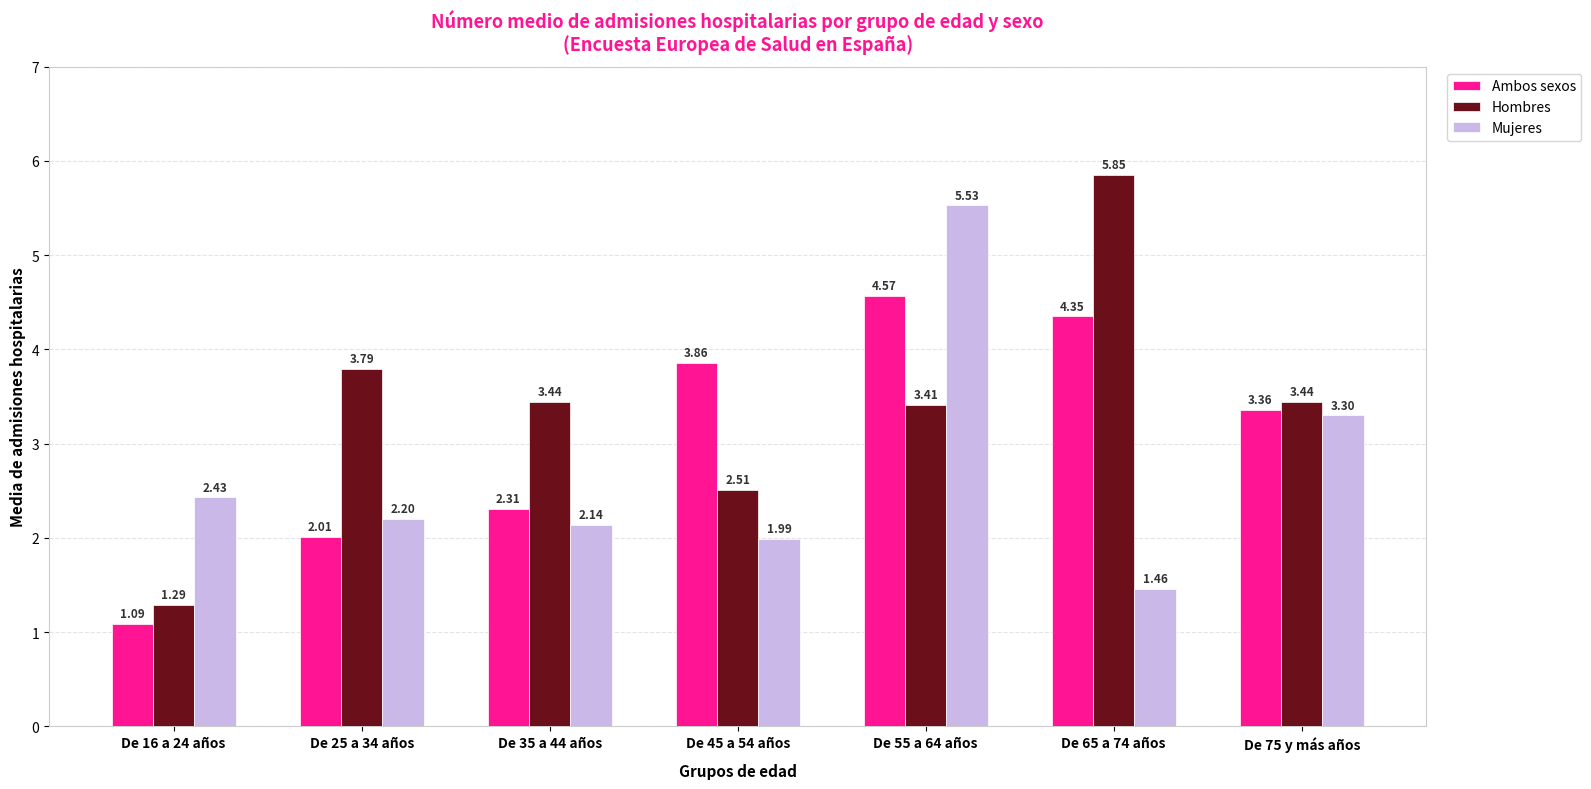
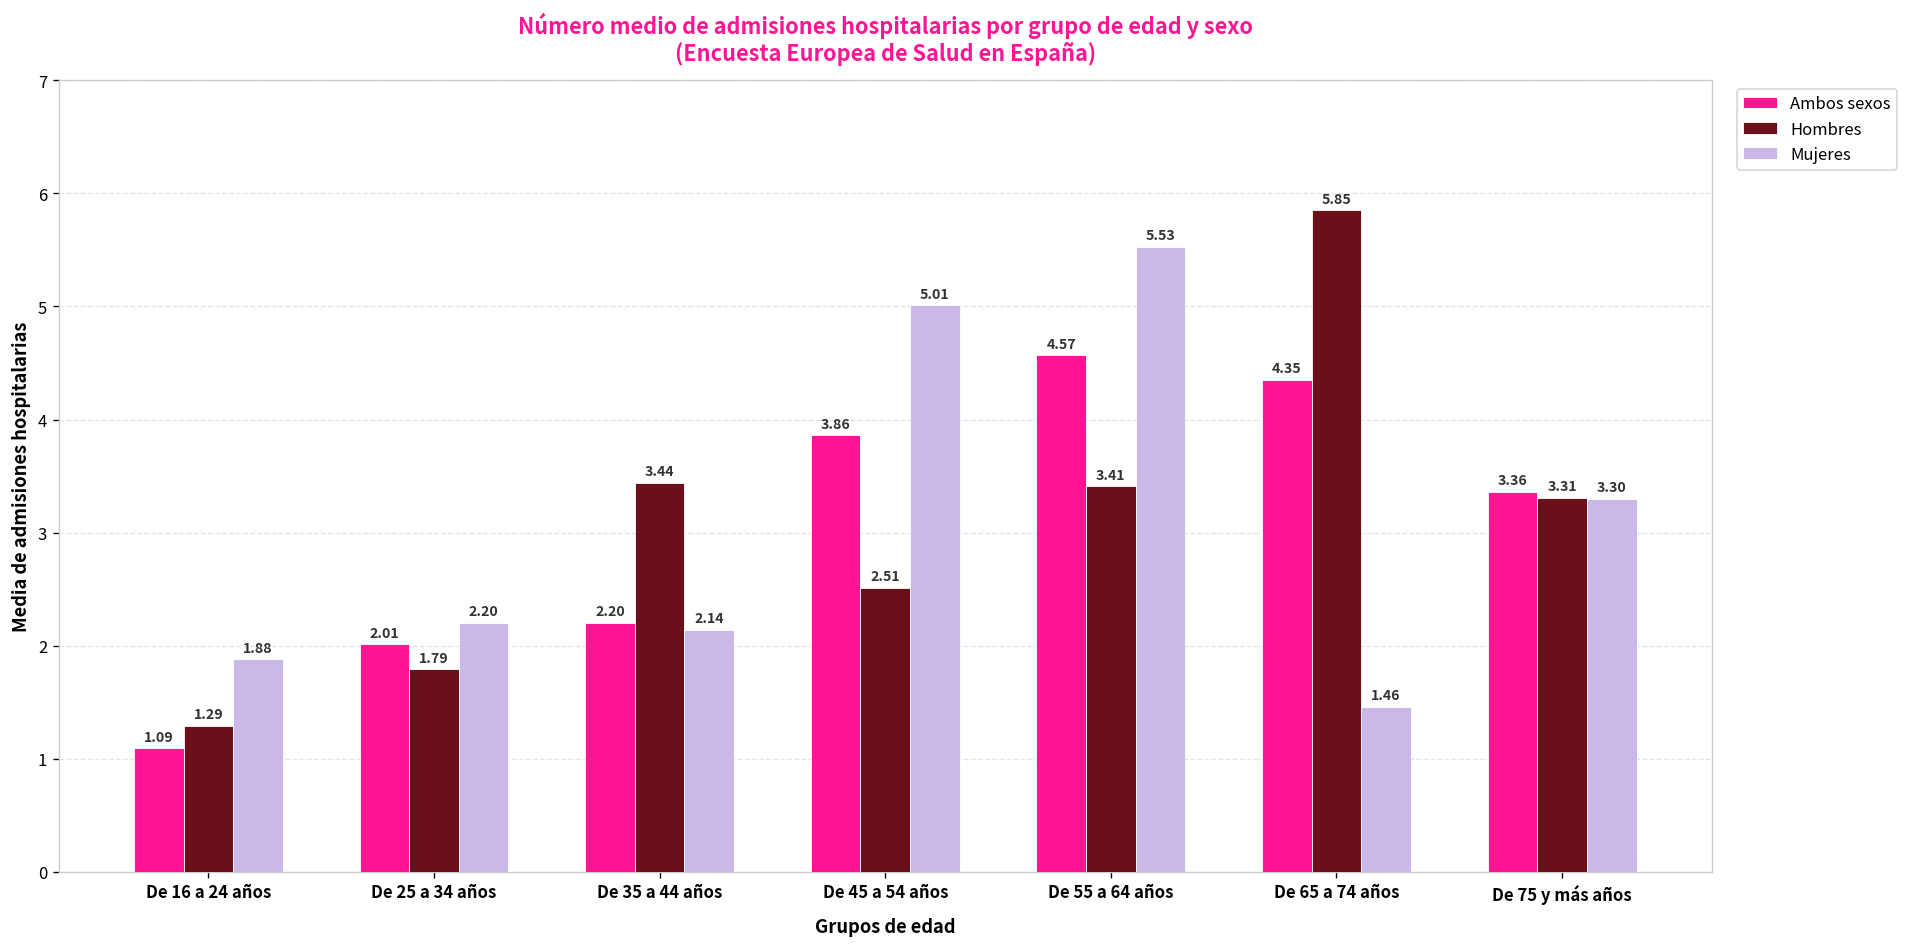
Mujeres, De 16 a 24 años: 2.43 -> 1.88
Hombres, De 25 a 34 años: 3.79 -> 1.79
Ambos sexos, De 35 a 44 años: 2.31 -> 2.20
Mujeres, De 45 a 54 años: 1.99 -> 5.01
Hombres, De 75 y más años: 3.44 -> 3.31
